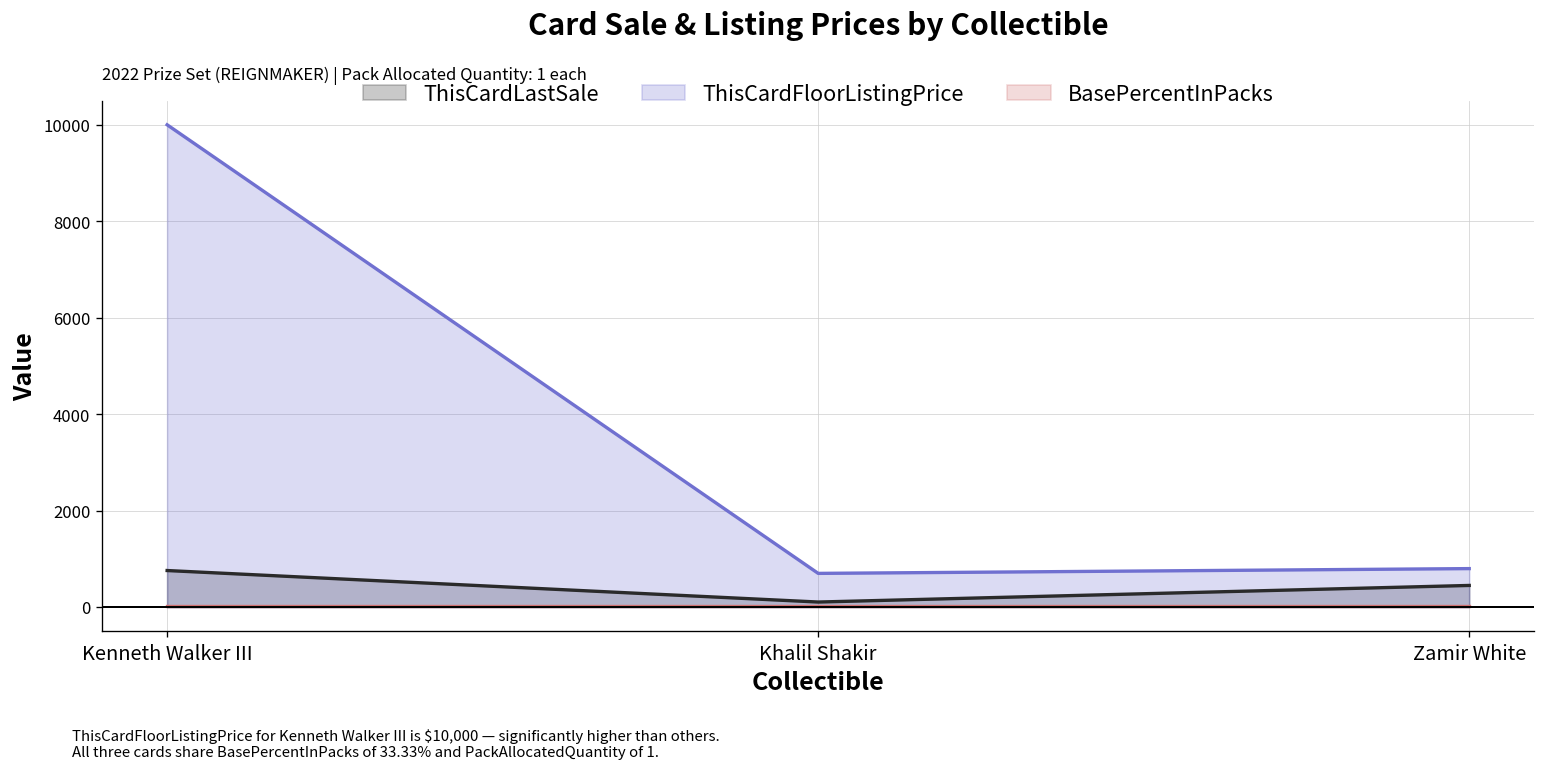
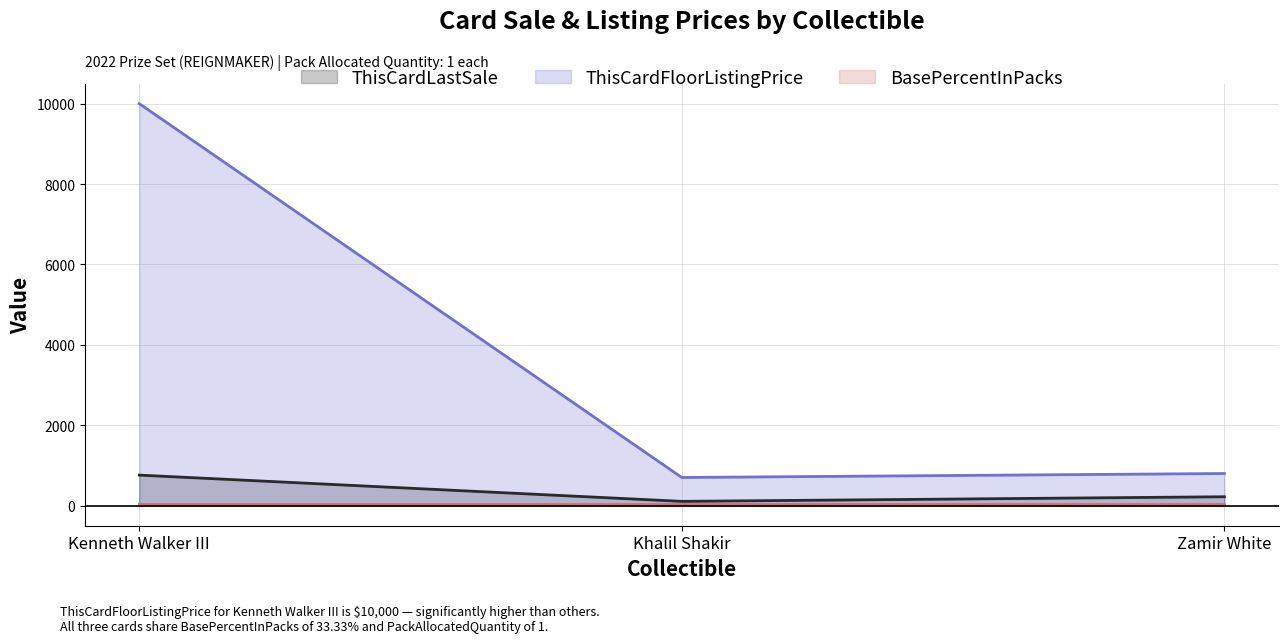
ThisCardLastSale, Zamir White: 500 -> 200
